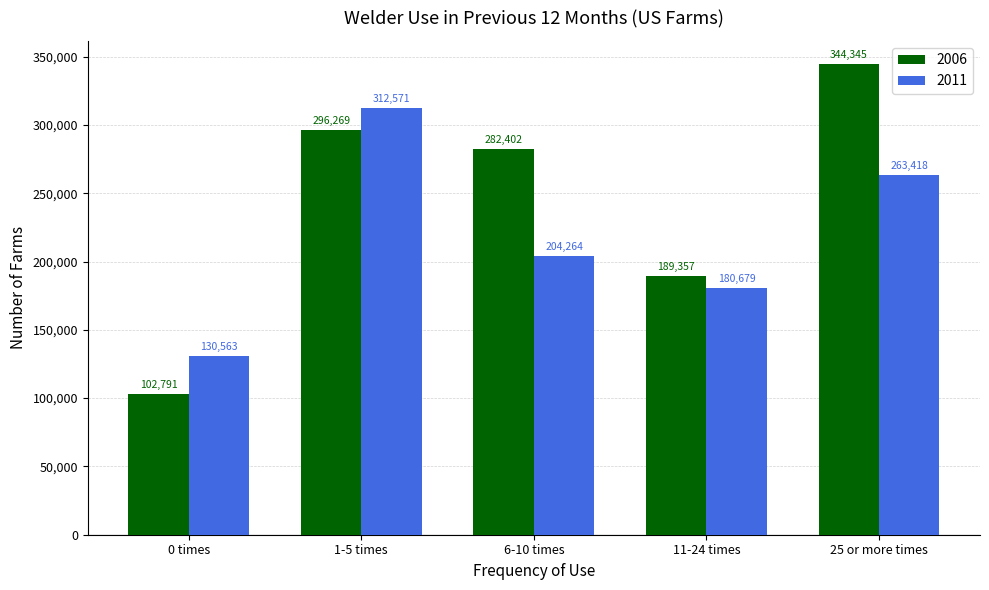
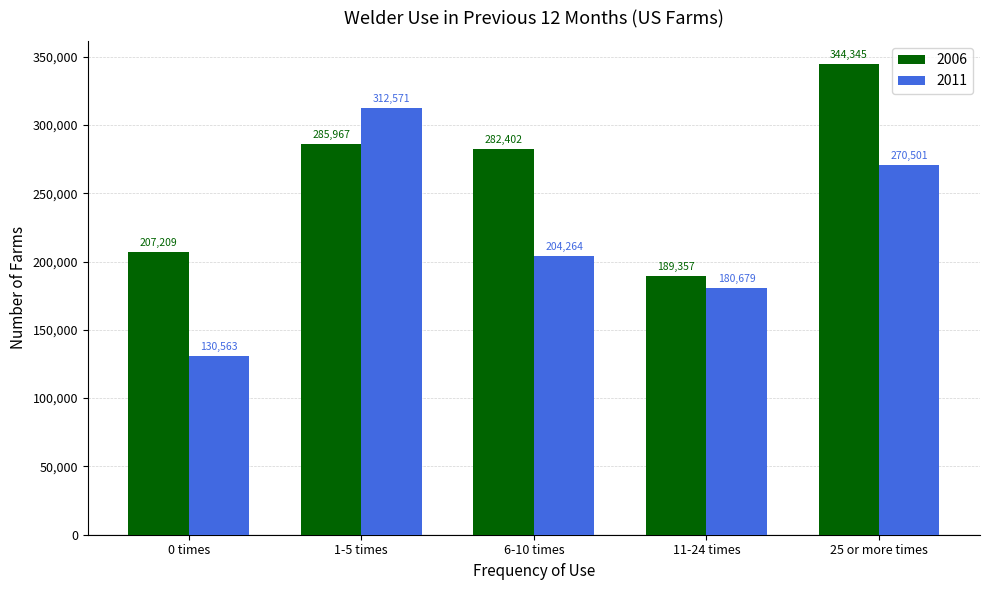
2006, 0 times: 102,791 -> 207,209
2006, 1-5 times: 296,269 -> 285,967
2011, 25 or more times: 263,418 -> 270,501
